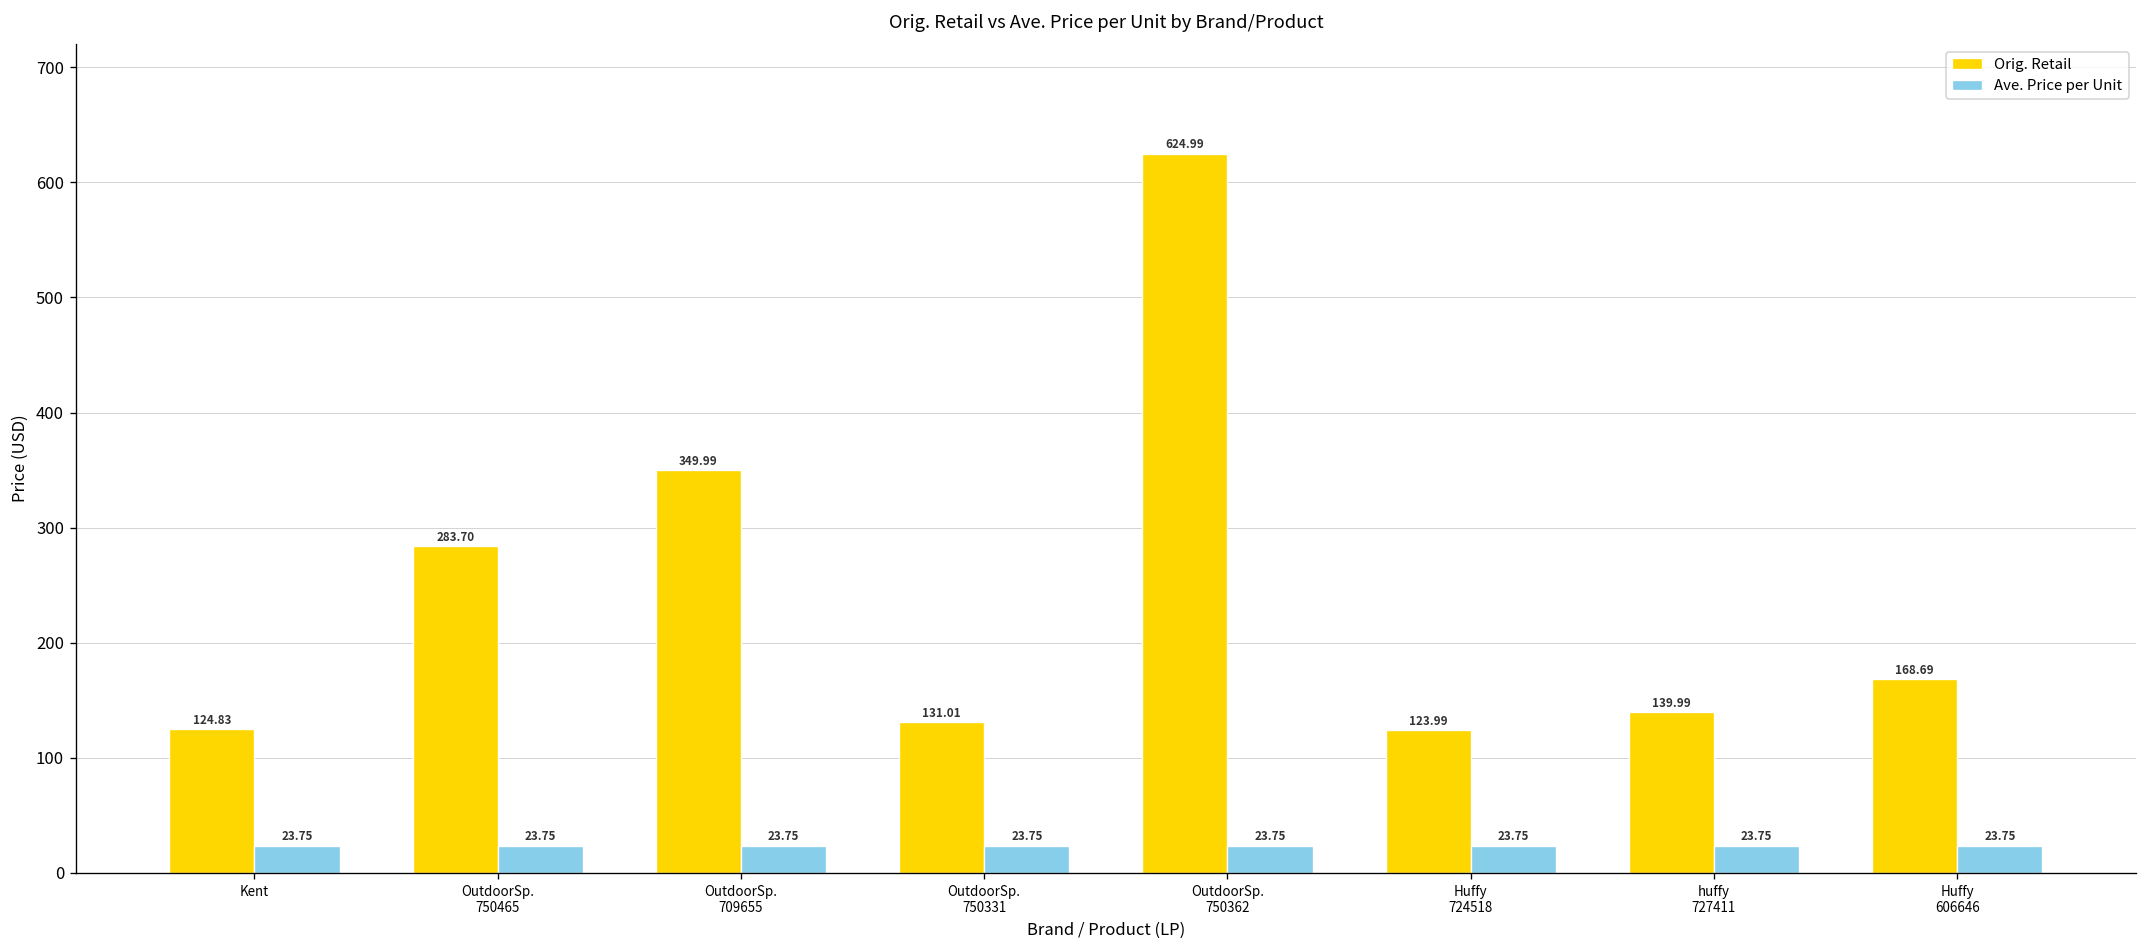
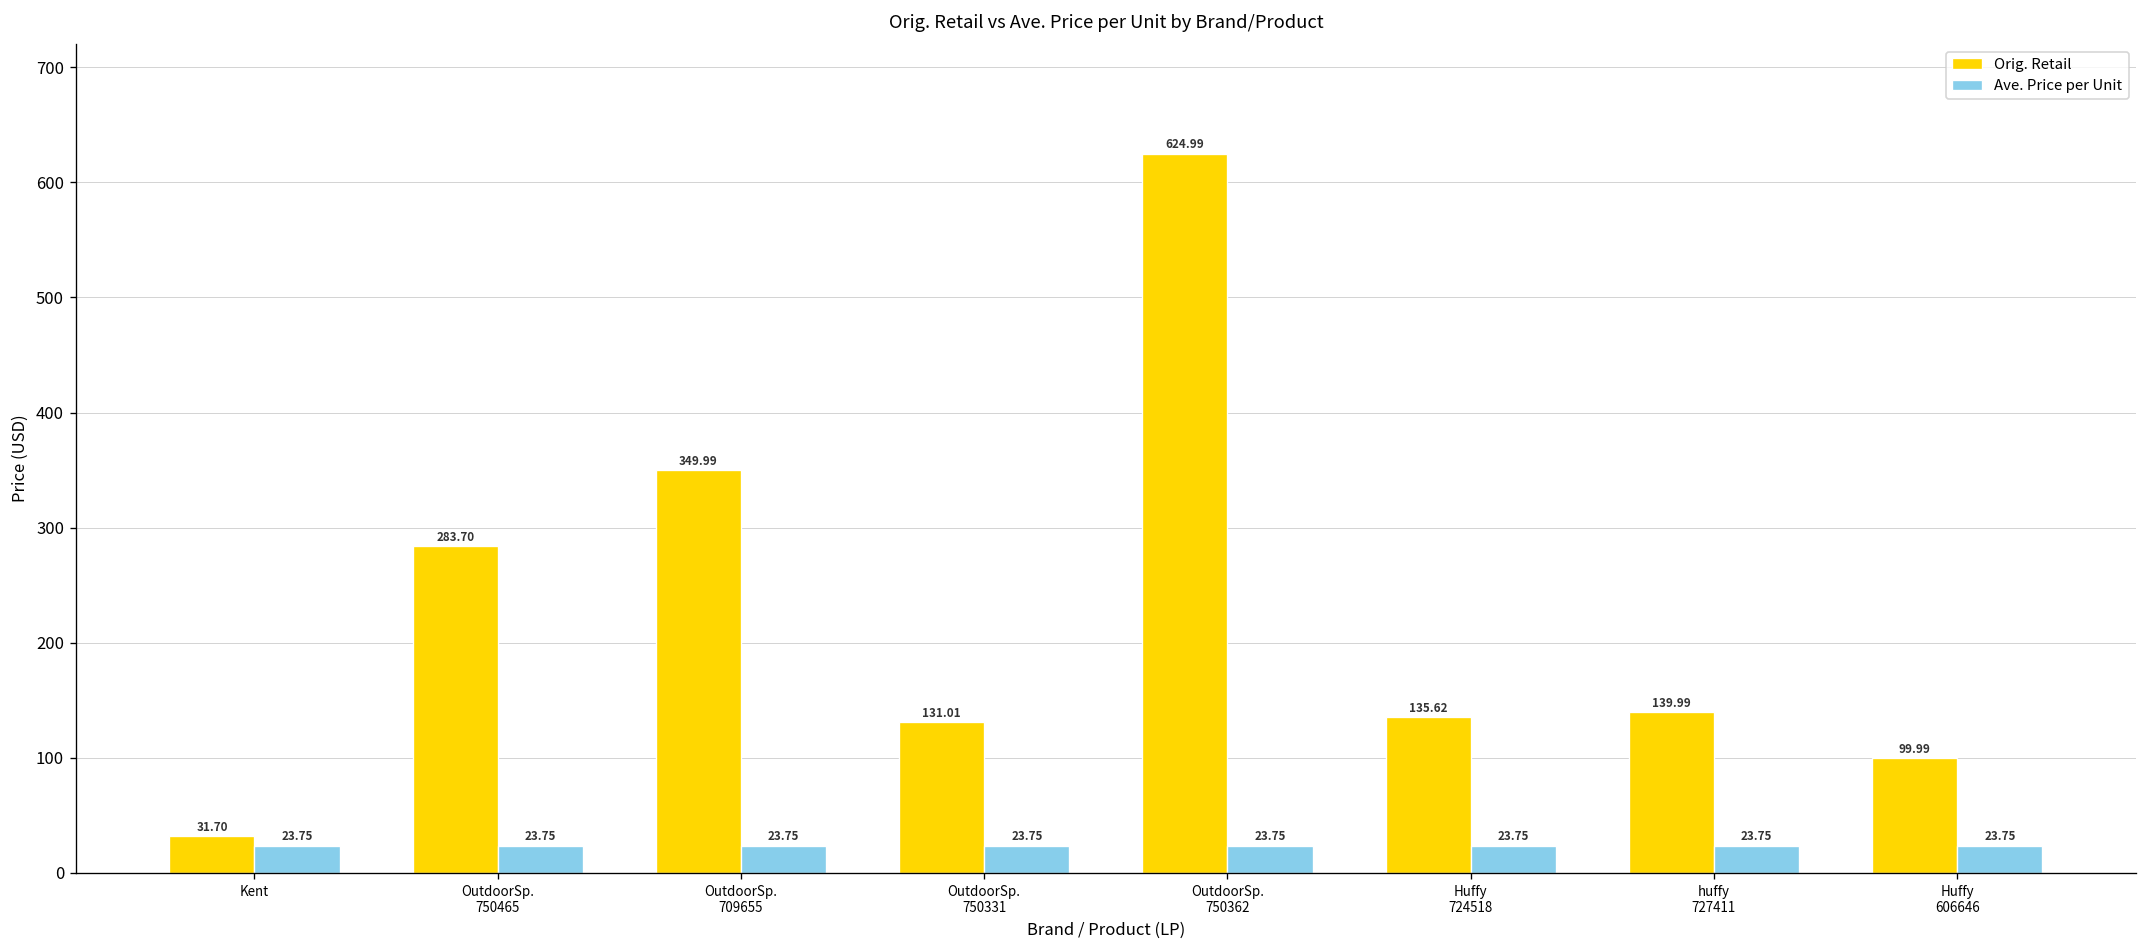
Orig. Retail, Kent: 124.83 -> 31.70
Orig. Retail, Huffy 724518: 123.99 -> 135.62
Orig. Retail, Huffy 606646: 168.69 -> 99.99
